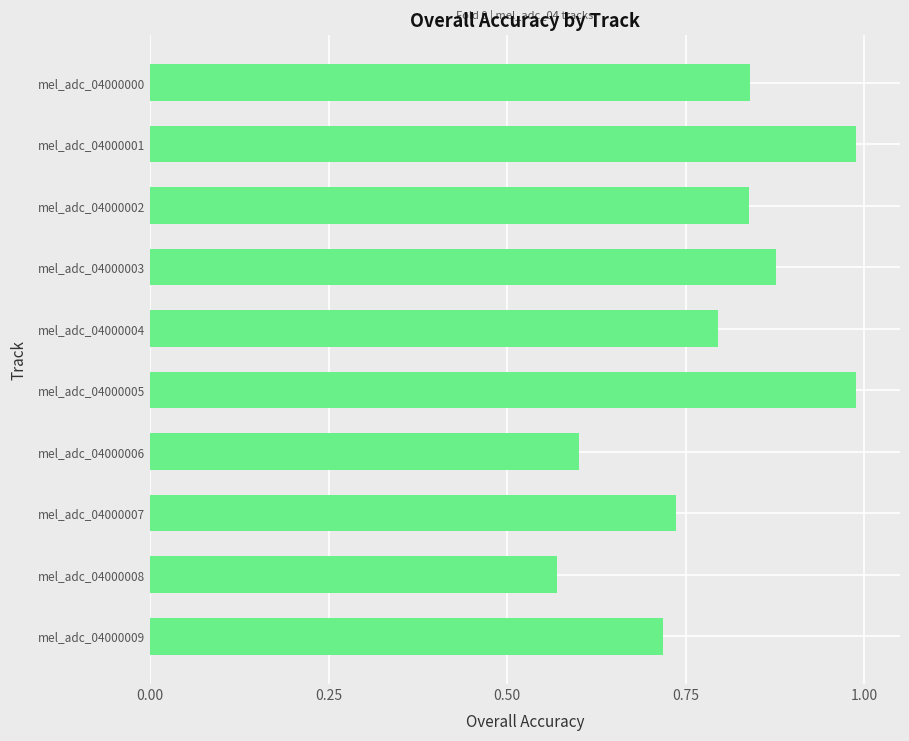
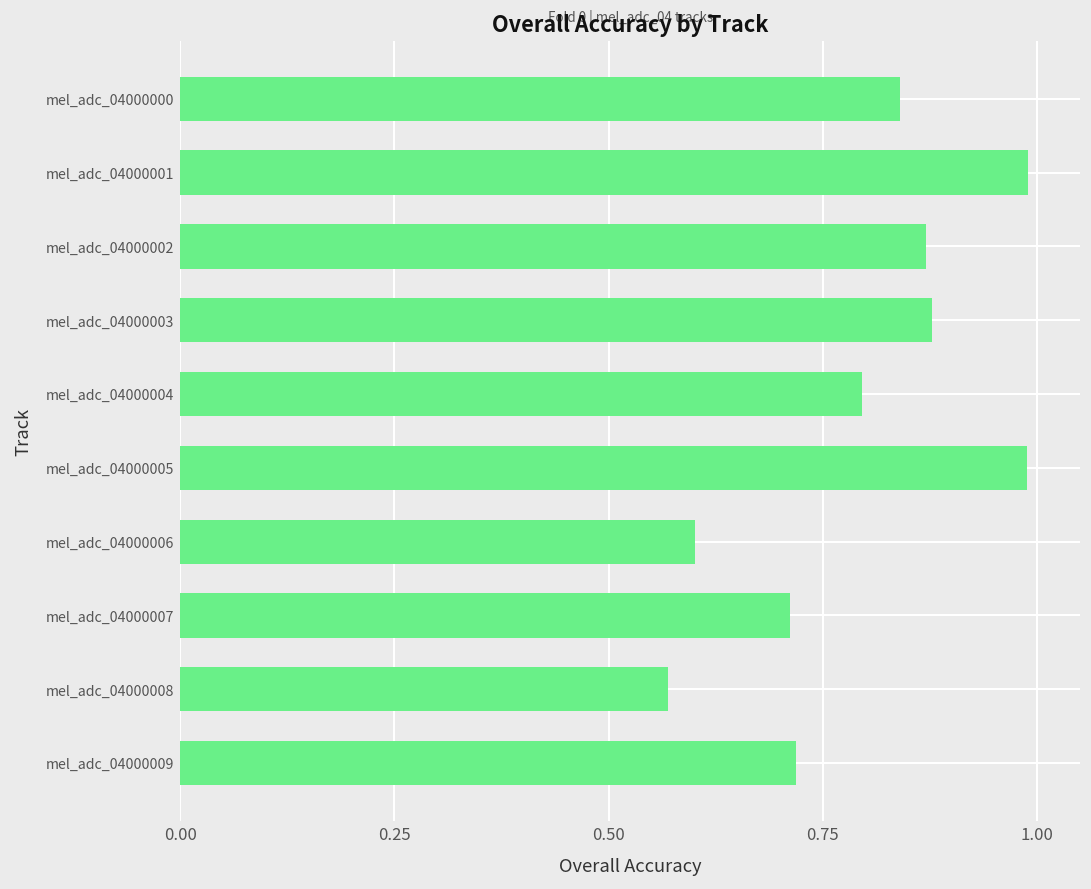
mel_adc_04000002: 0.84 -> 0.87
mel_adc_04000007: 0.74 -> 0.71
